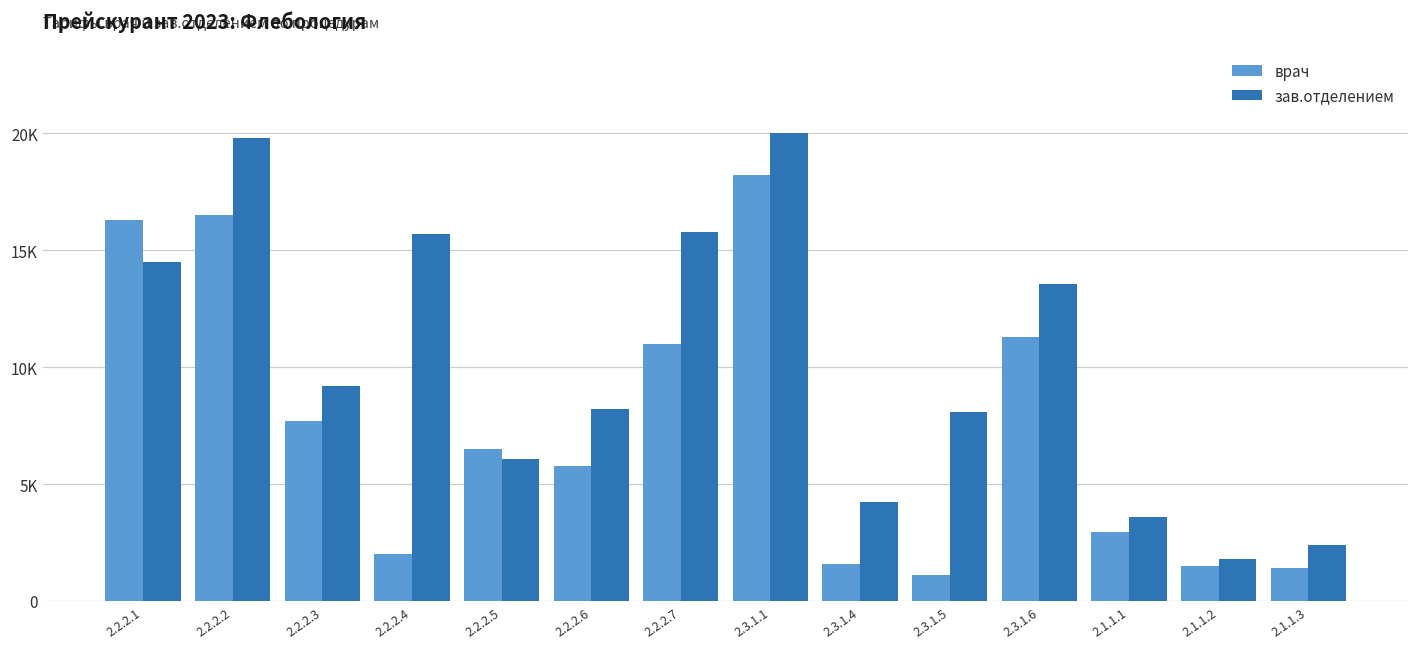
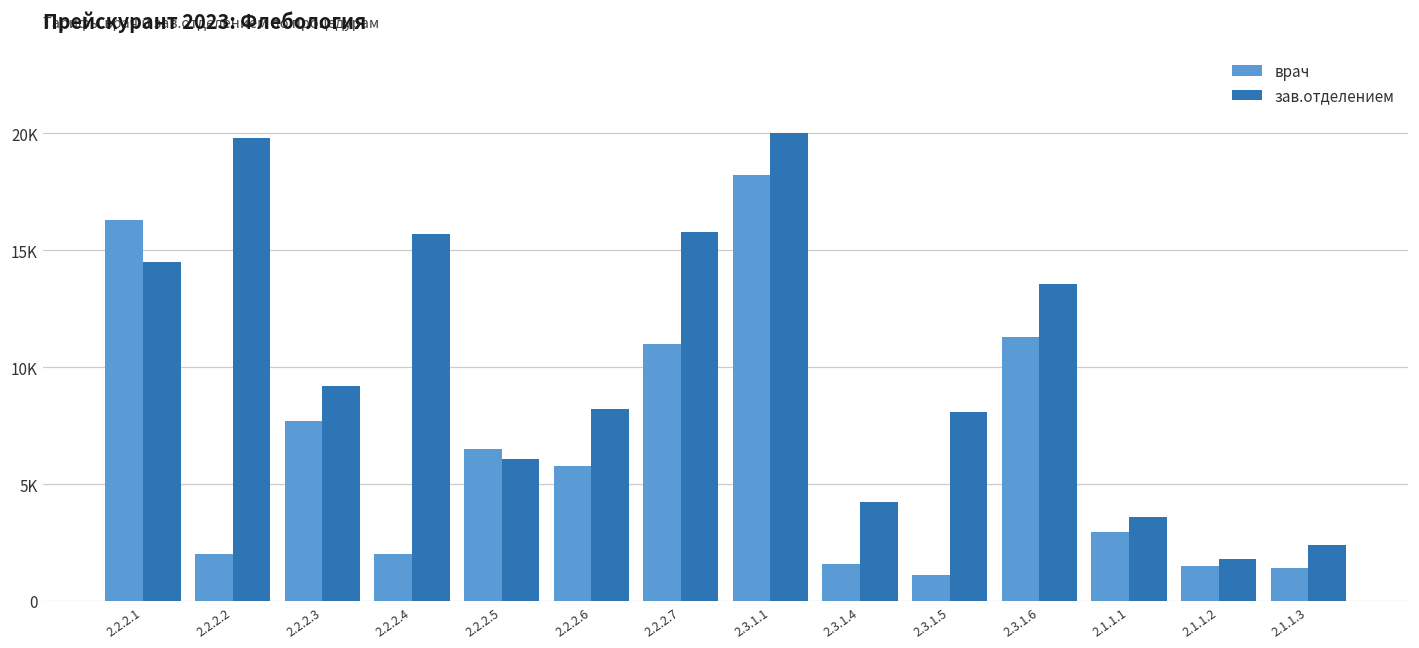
врач, 2.2.2.2: 16500 -> 2000
